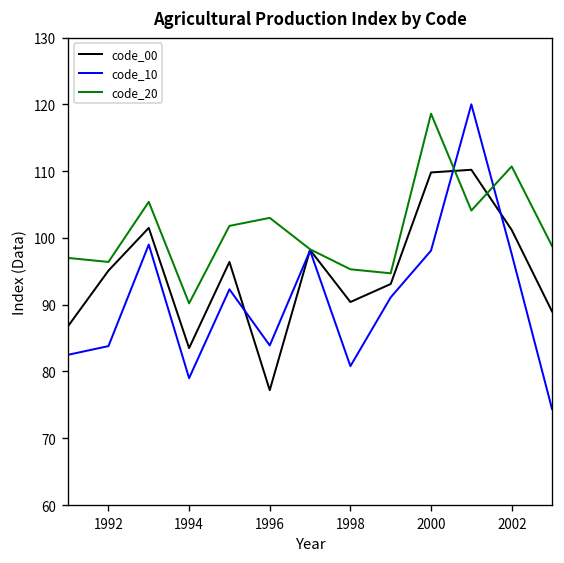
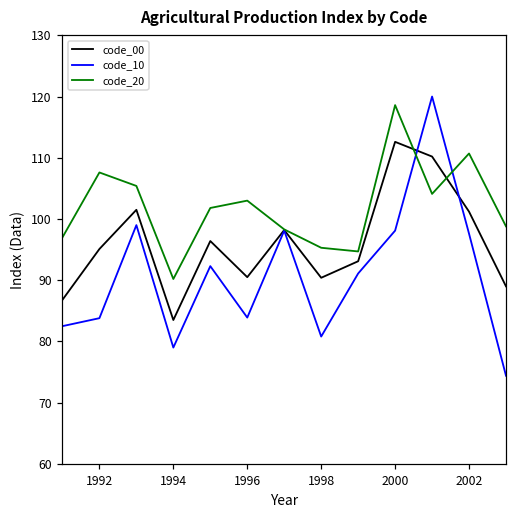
code_20, 1992: 96 -> 108
code_00, 1996: 77 -> 91
code_00, 2000: 110 -> 113
